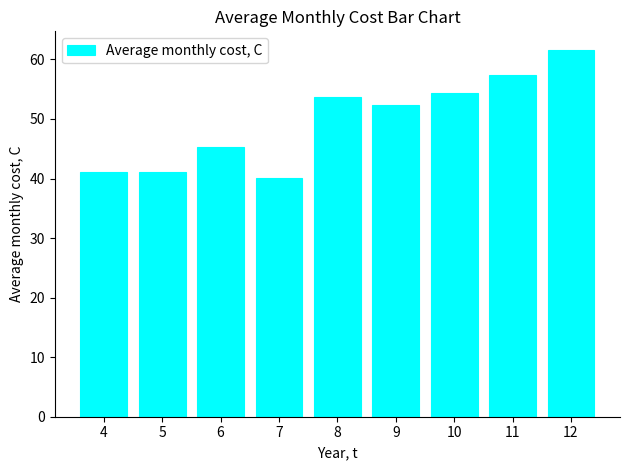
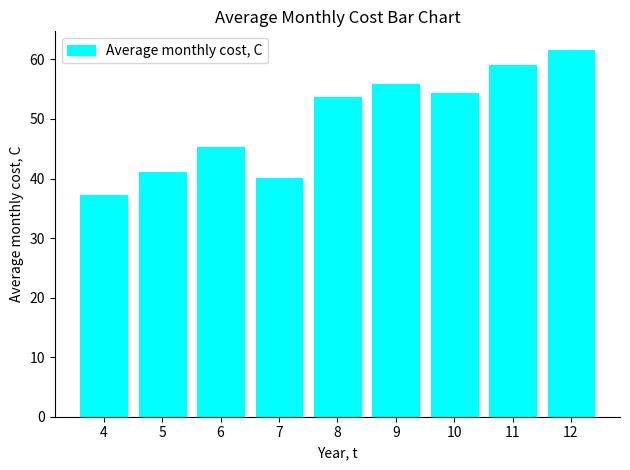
4: 41 -> 37
9: 52 -> 56
11: 57 -> 59
